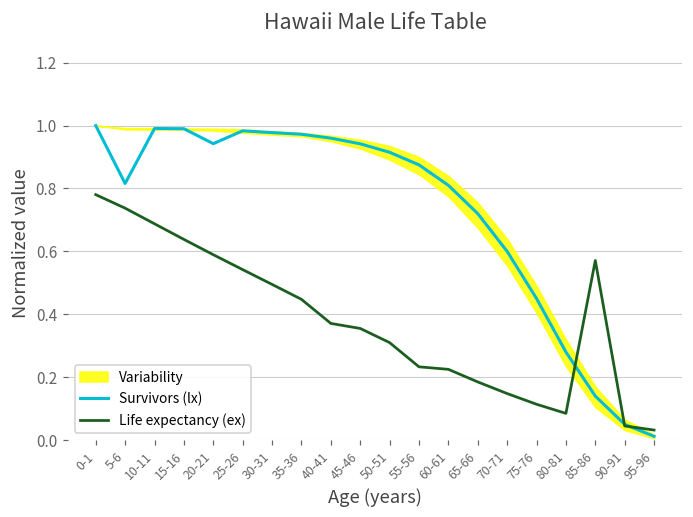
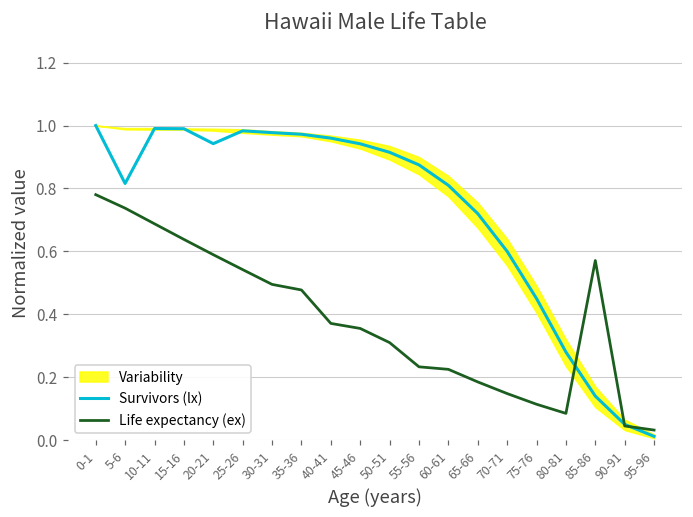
Life expectancy (ex), 35-36: 0.45 -> 0.48
